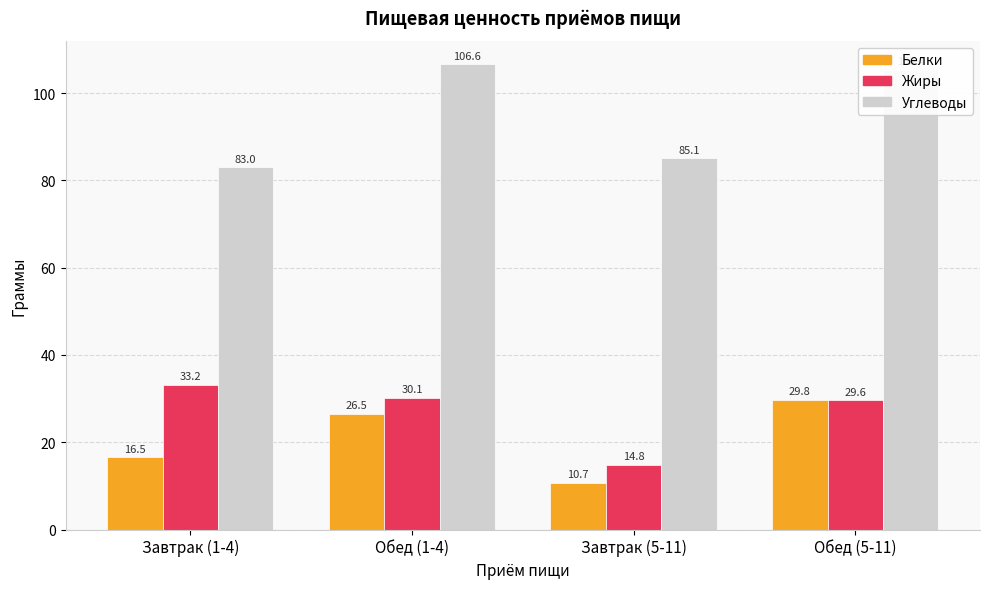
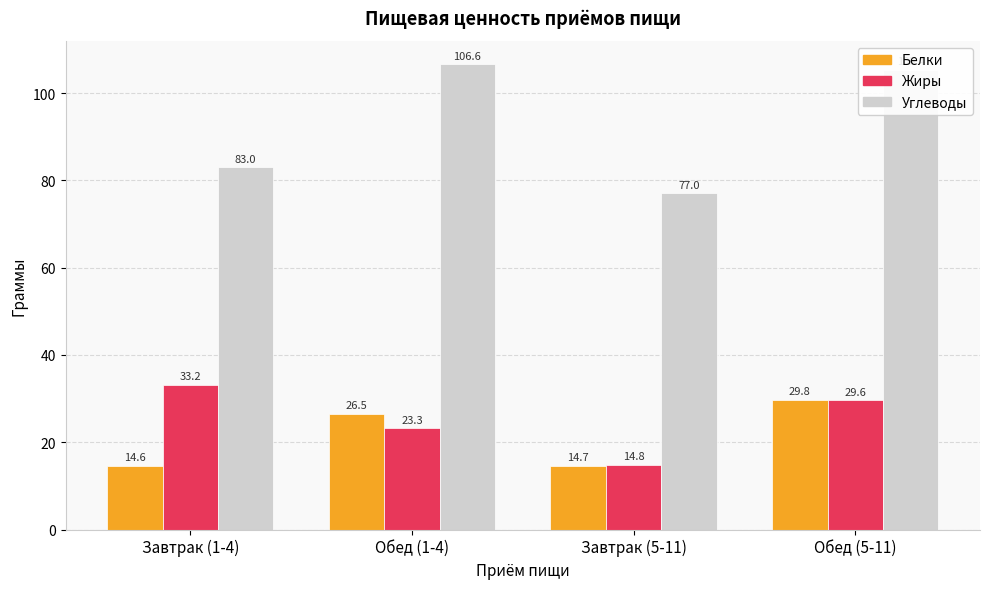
Белки, Завтрак (1-4): 16.5 -> 14.6
Жиры, Обед (1-4): 30.1 -> 23.3
Белки, Завтрак (5-11): 10.7 -> 14.7
Углеводы, Завтрак (5-11): 85.1 -> 77.0
